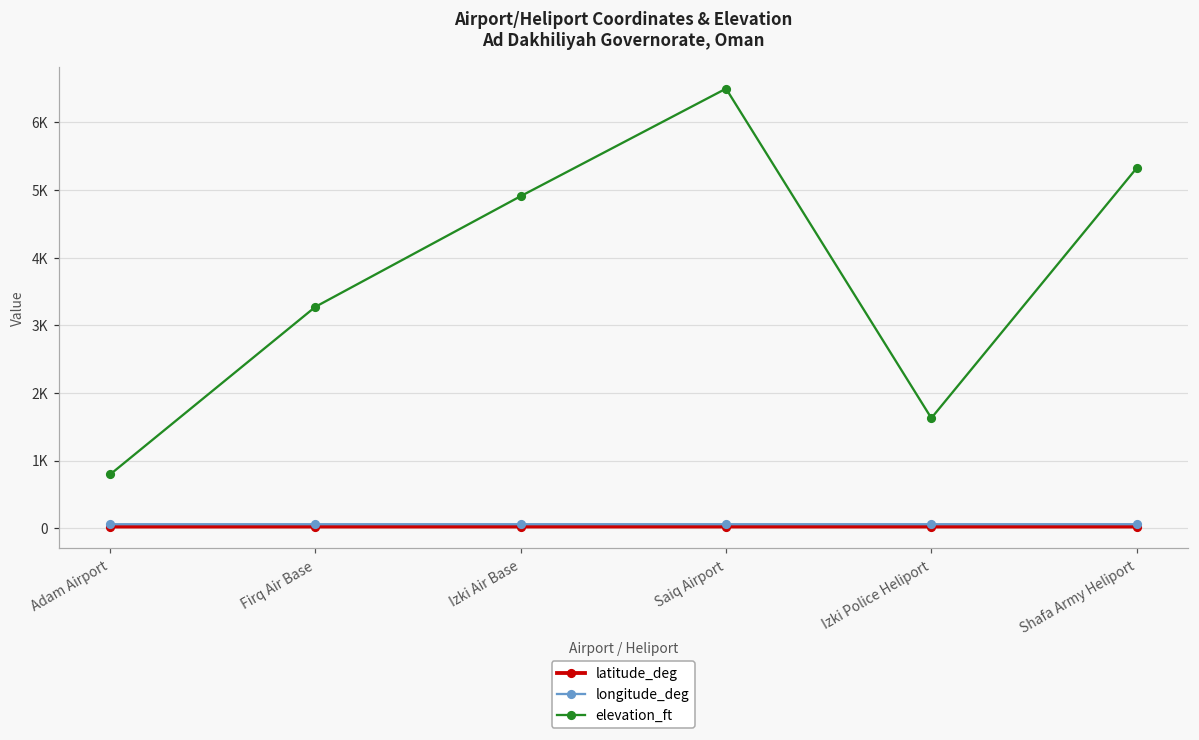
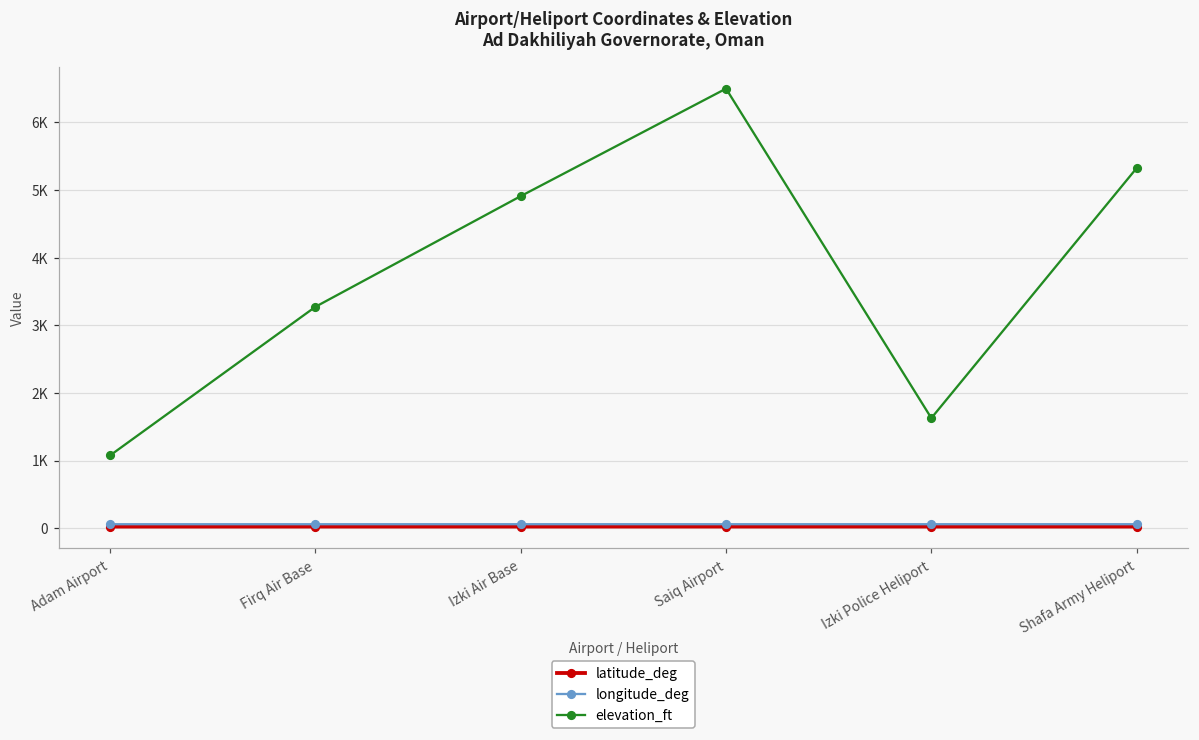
elevation_ft, Adam Airport: 800 -> 1100
